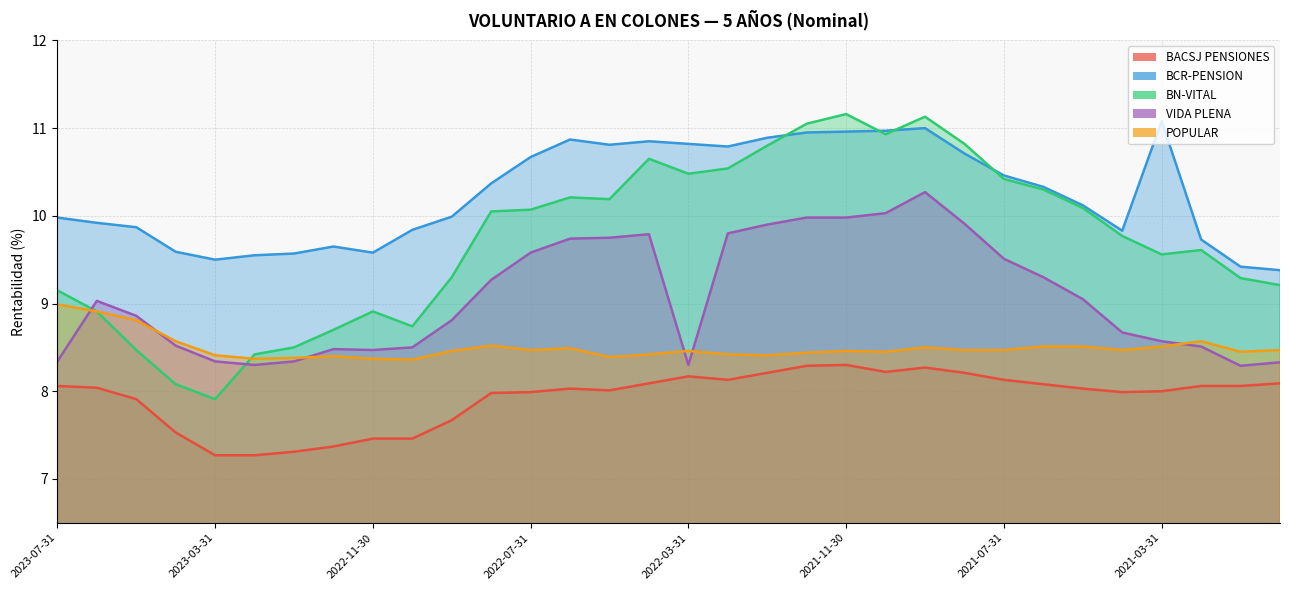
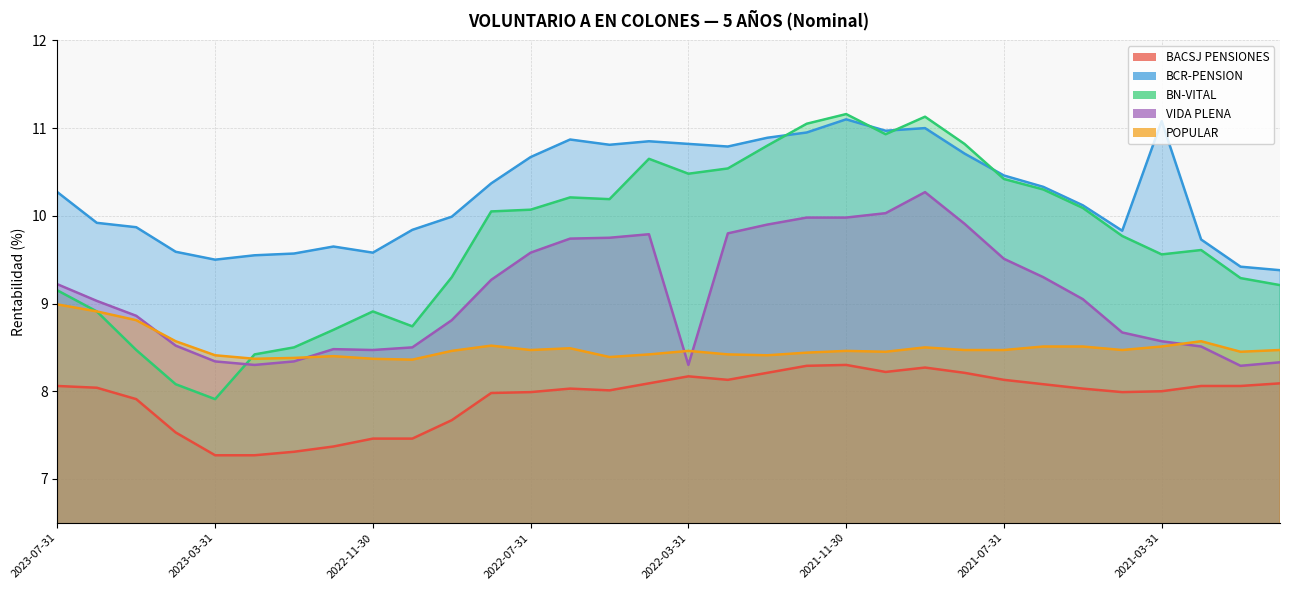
BCR-PENSION, 2023-07-31: 10.0 -> 10.3
VIDA PLENA, 2023-07-31: 8.3 -> 9.2
BCR-PENSION, 2021-11-30: 11.0 -> 11.1
